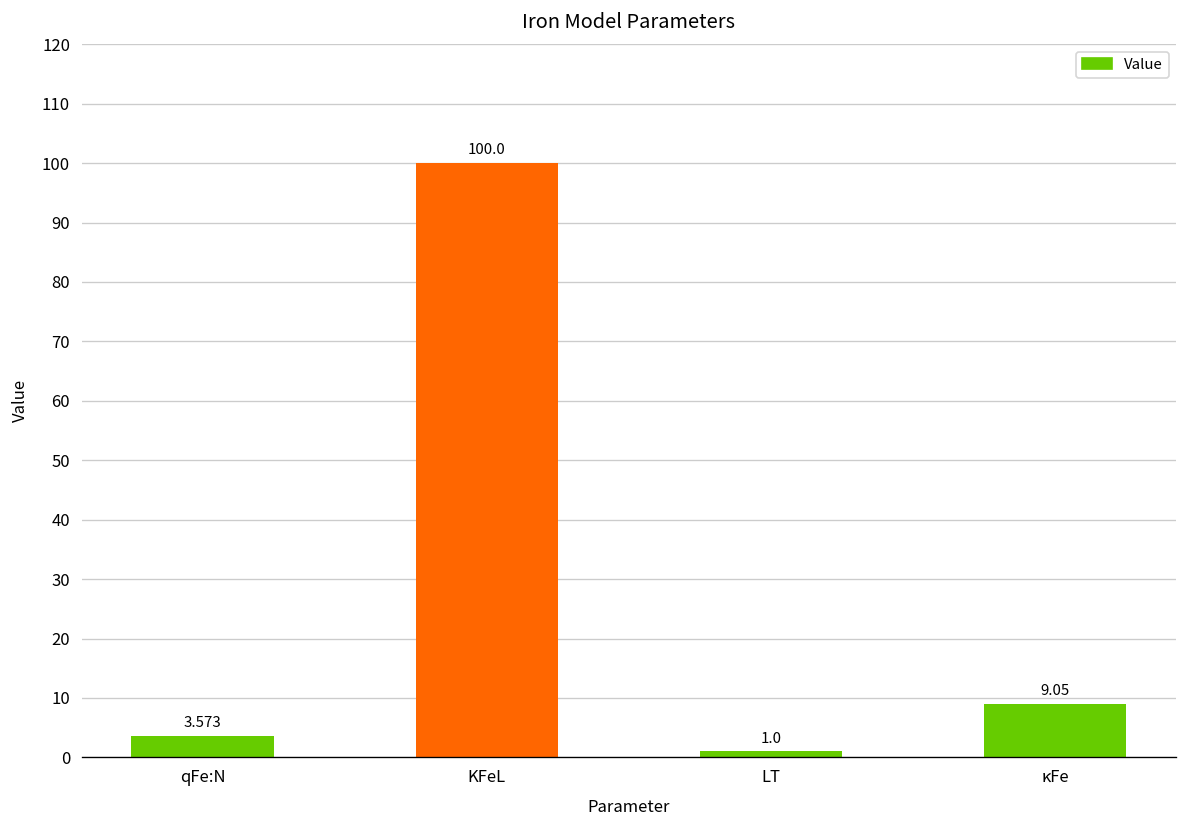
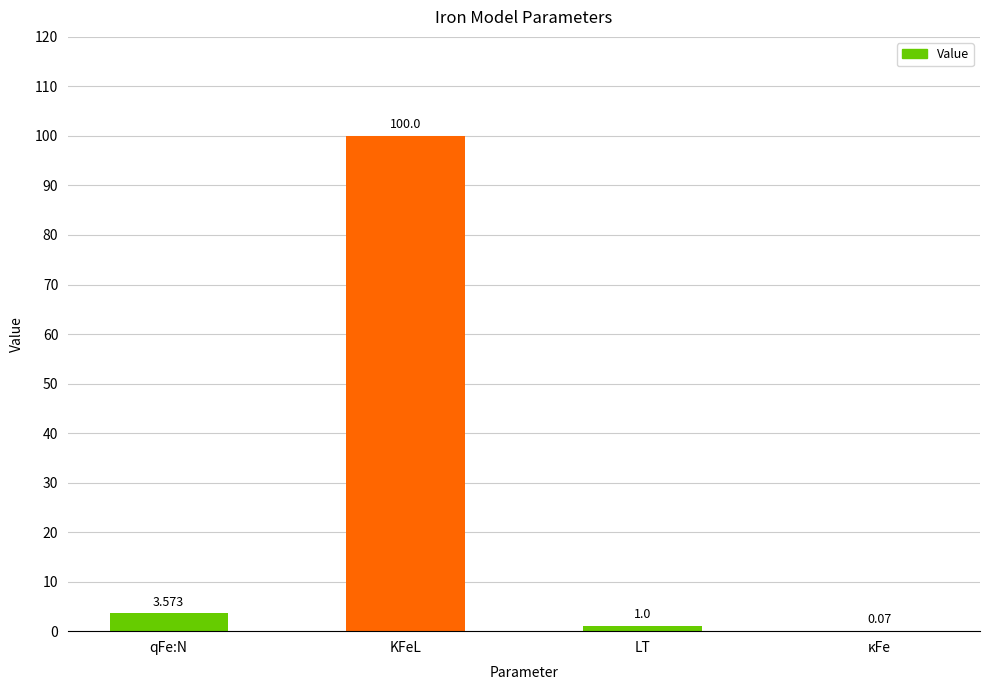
κFe: 9.05 -> 0.07
